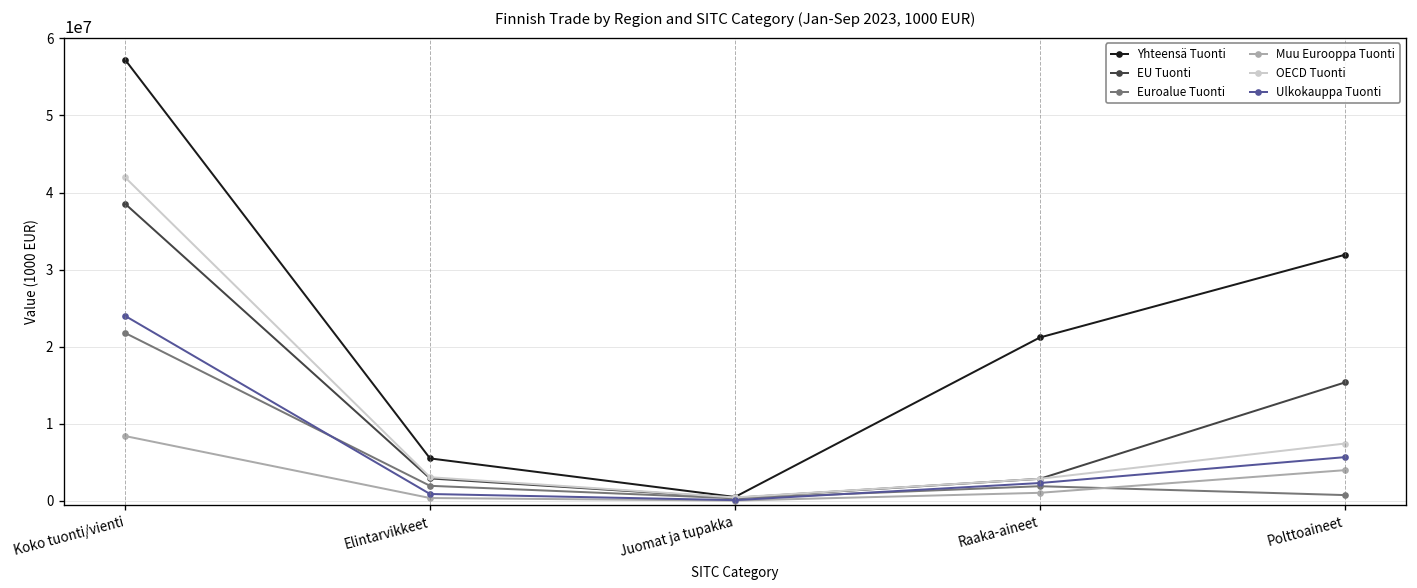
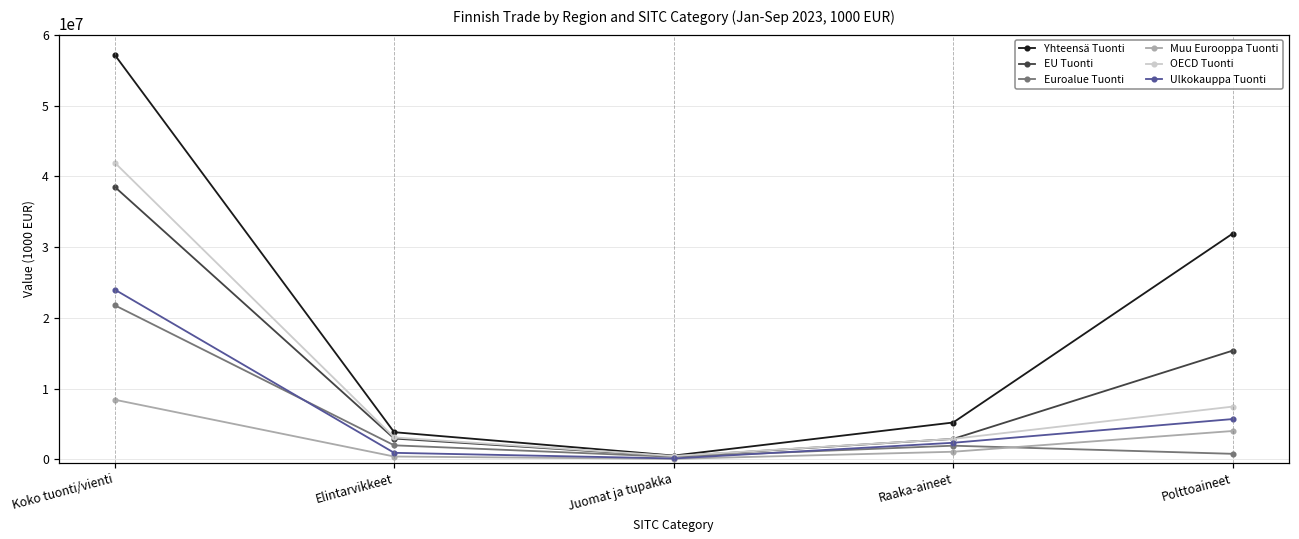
Yhteensä Tuonti, Elintarvikkeet: 6000000 -> 4000000
Yhteensä Tuonti, Raaka-aineet: 21000000 -> 5000000
